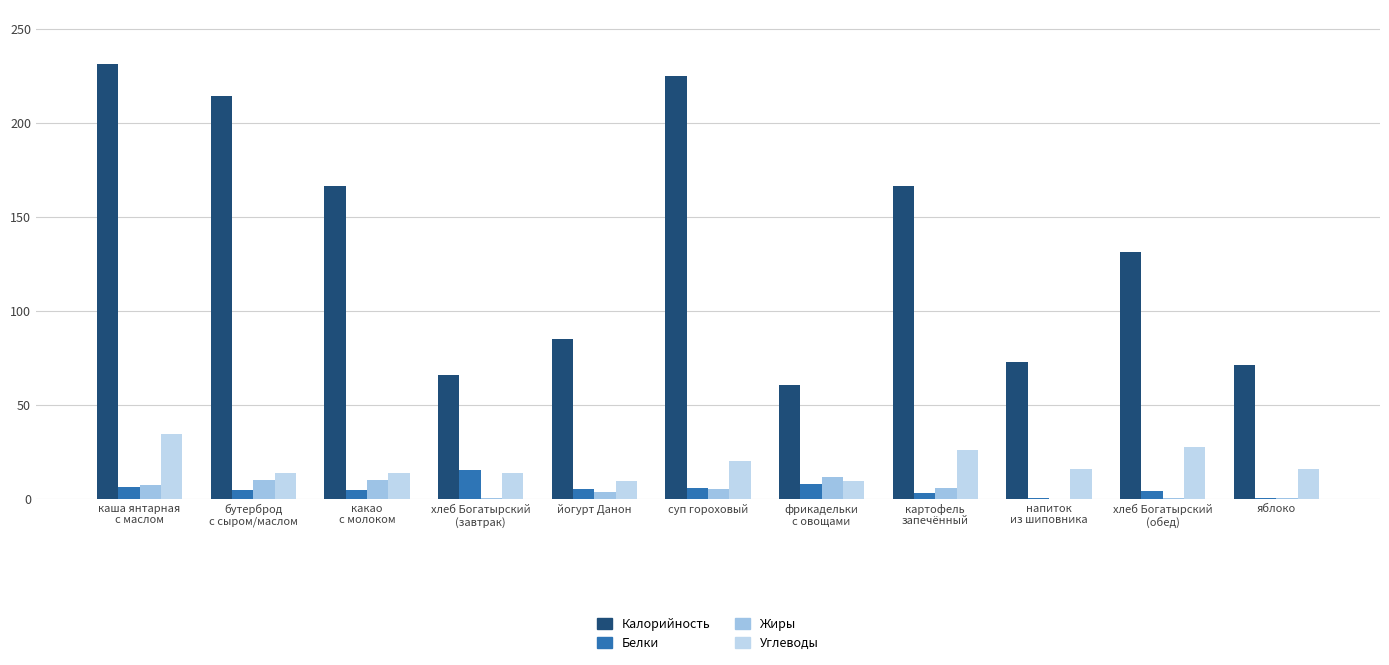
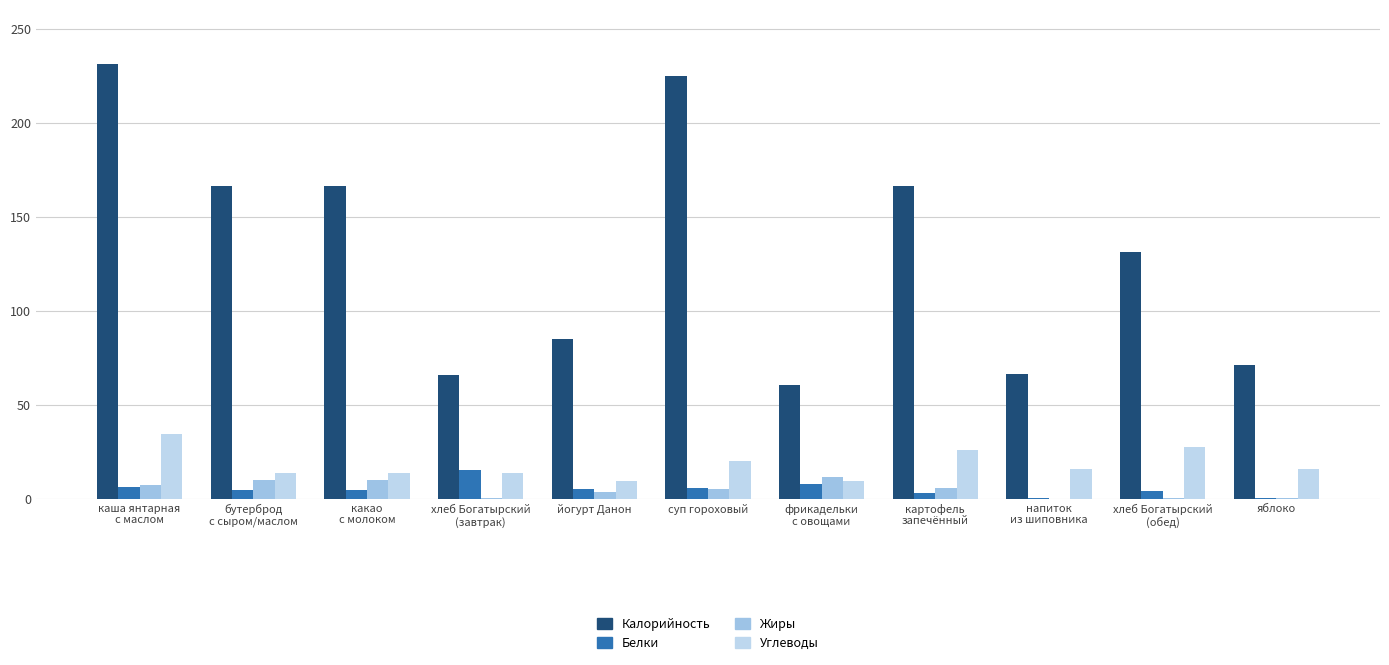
Калорийность, бутерброд с сыром/маслом: 214 -> 167
Калорийность, напиток из шиповника: 73 -> 66
